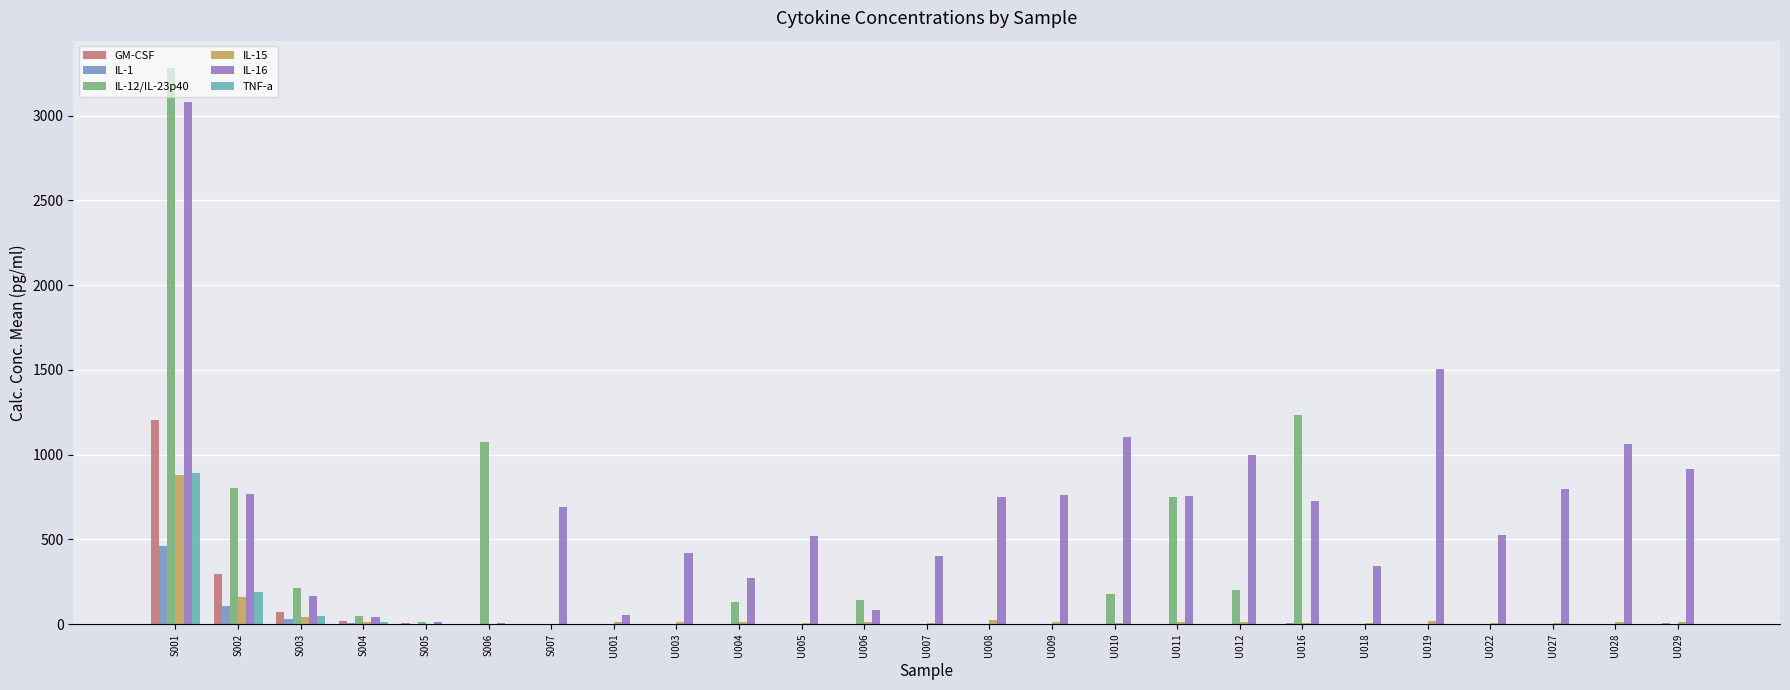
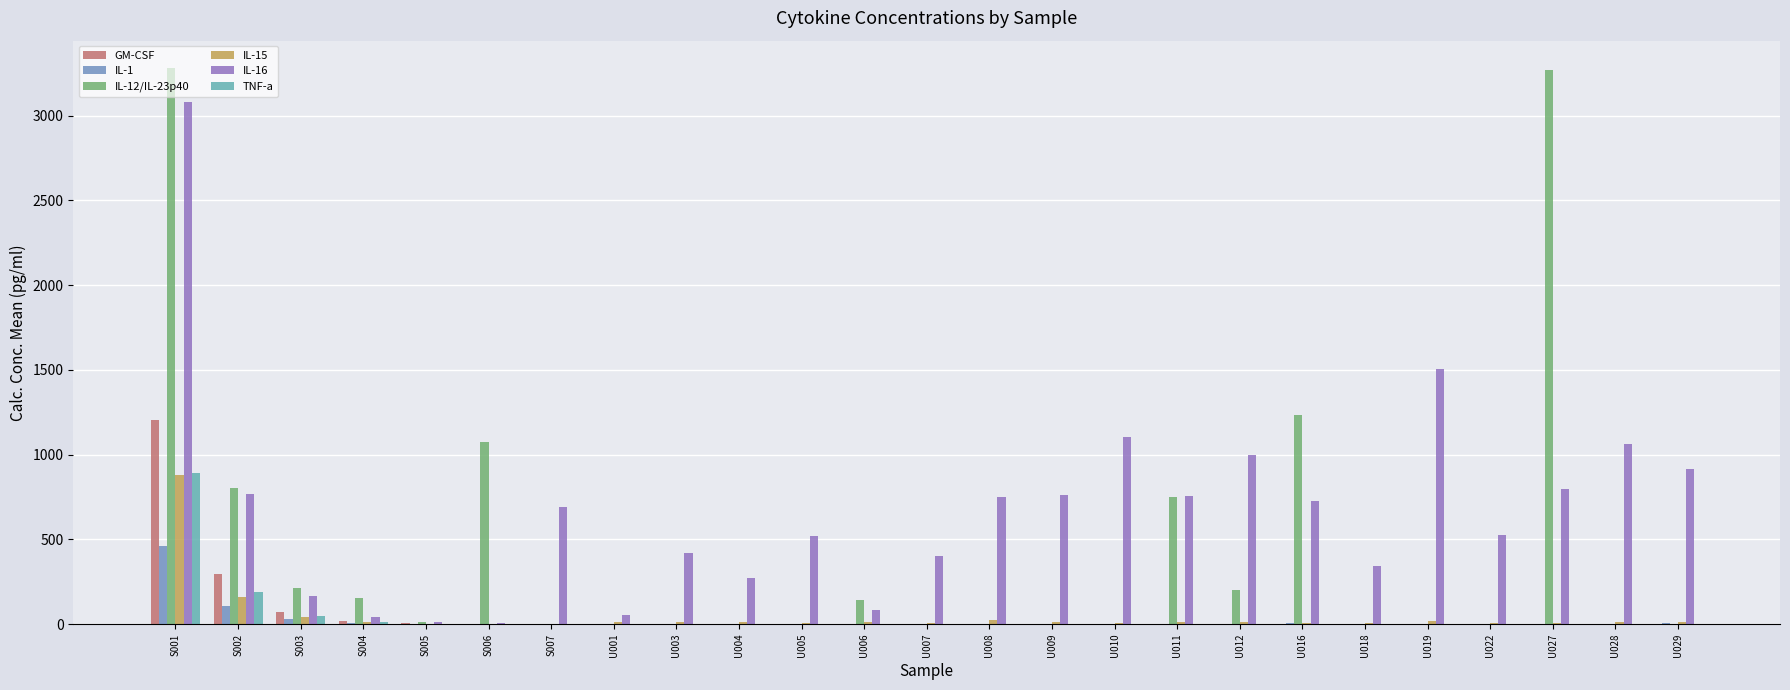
IL-12/IL-23p40, S004: 50 -> 150
IL-12/IL-23p40, U004: 130 -> 0
IL-12/IL-23p40, U010: 180 -> 0
IL-12/IL-23p40, U027: 0 -> 3270
